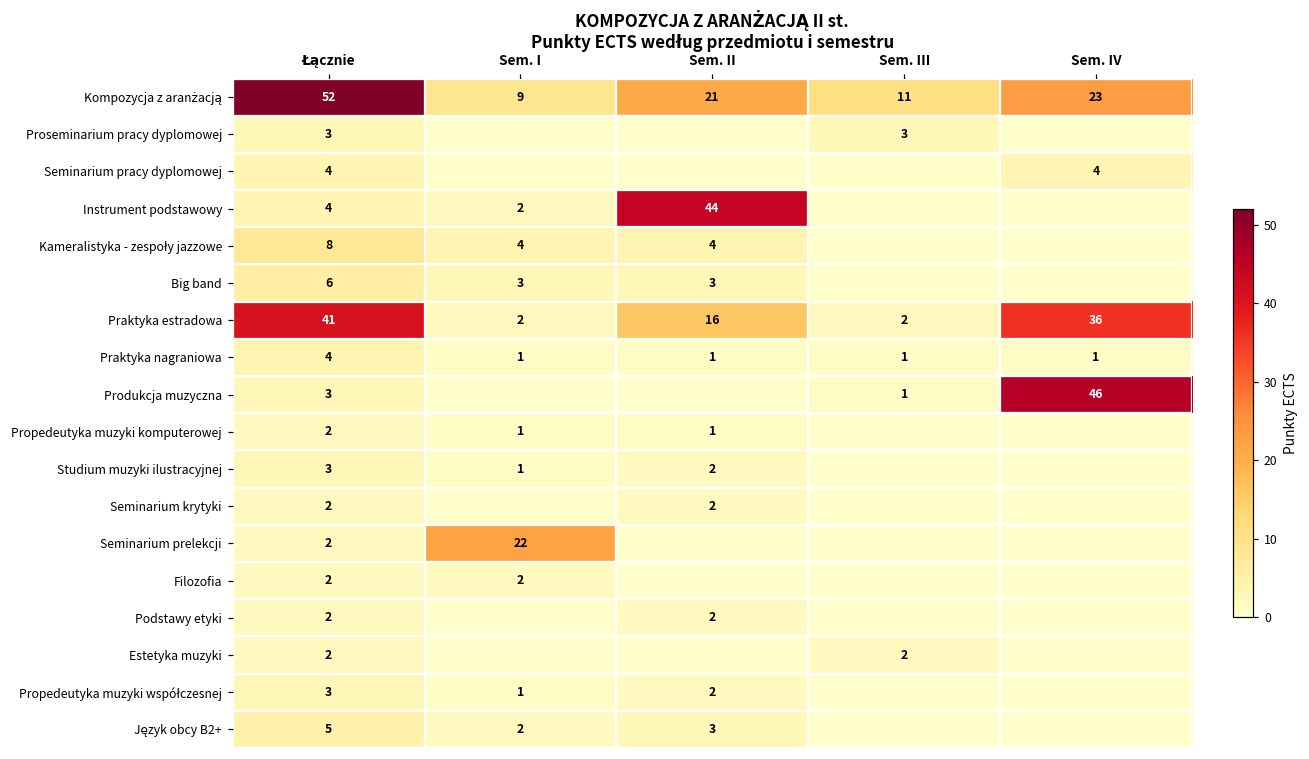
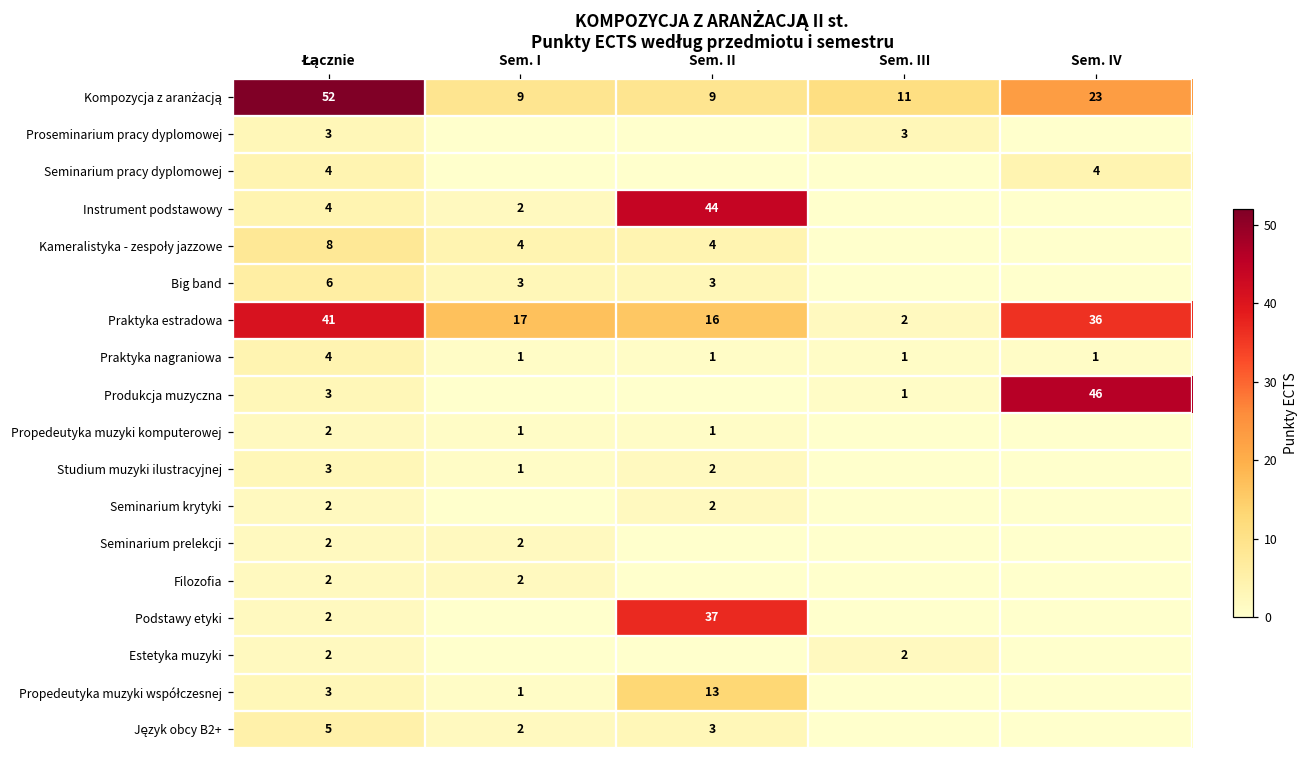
Kompozycja z aranżacją, Sem. II: 21 -> 9
Praktyka estradowa, Sem. I: 2 -> 17
Seminarium prelekcji, Sem. I: 22 -> 2
Podstawy etyki, Sem. II: 2 -> 37
Propedeutyka muzyki współczesnej, Sem. II: 2 -> 13
